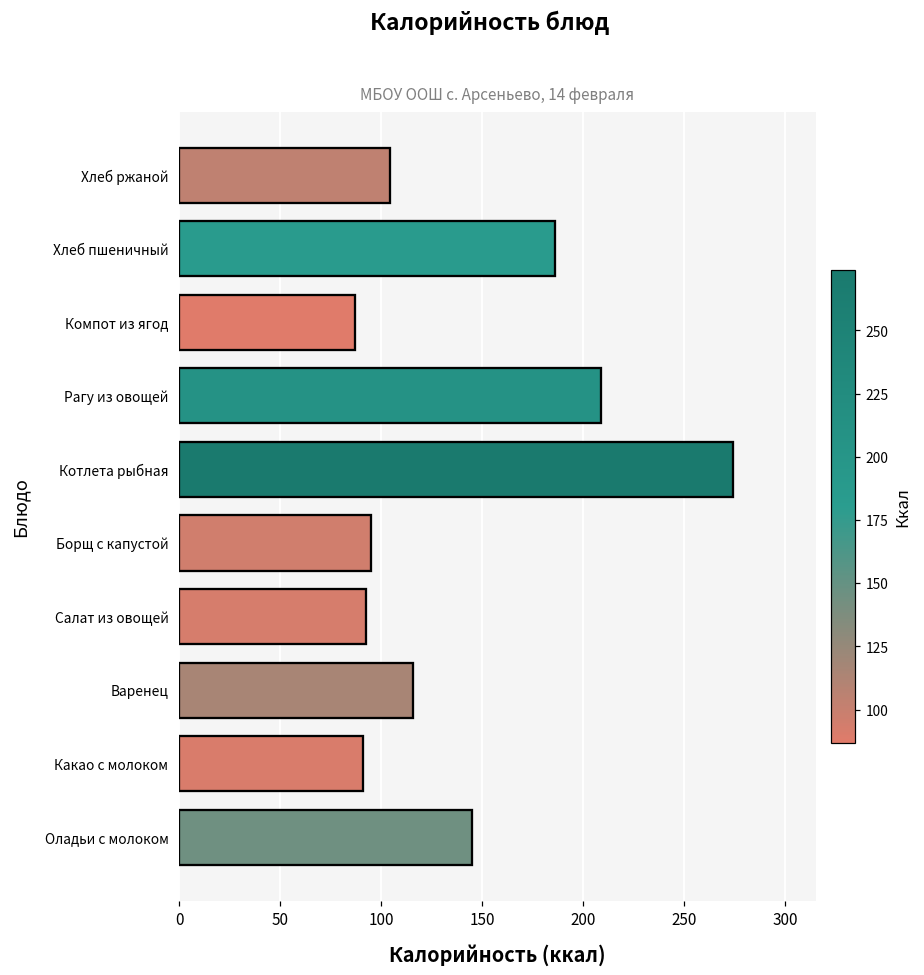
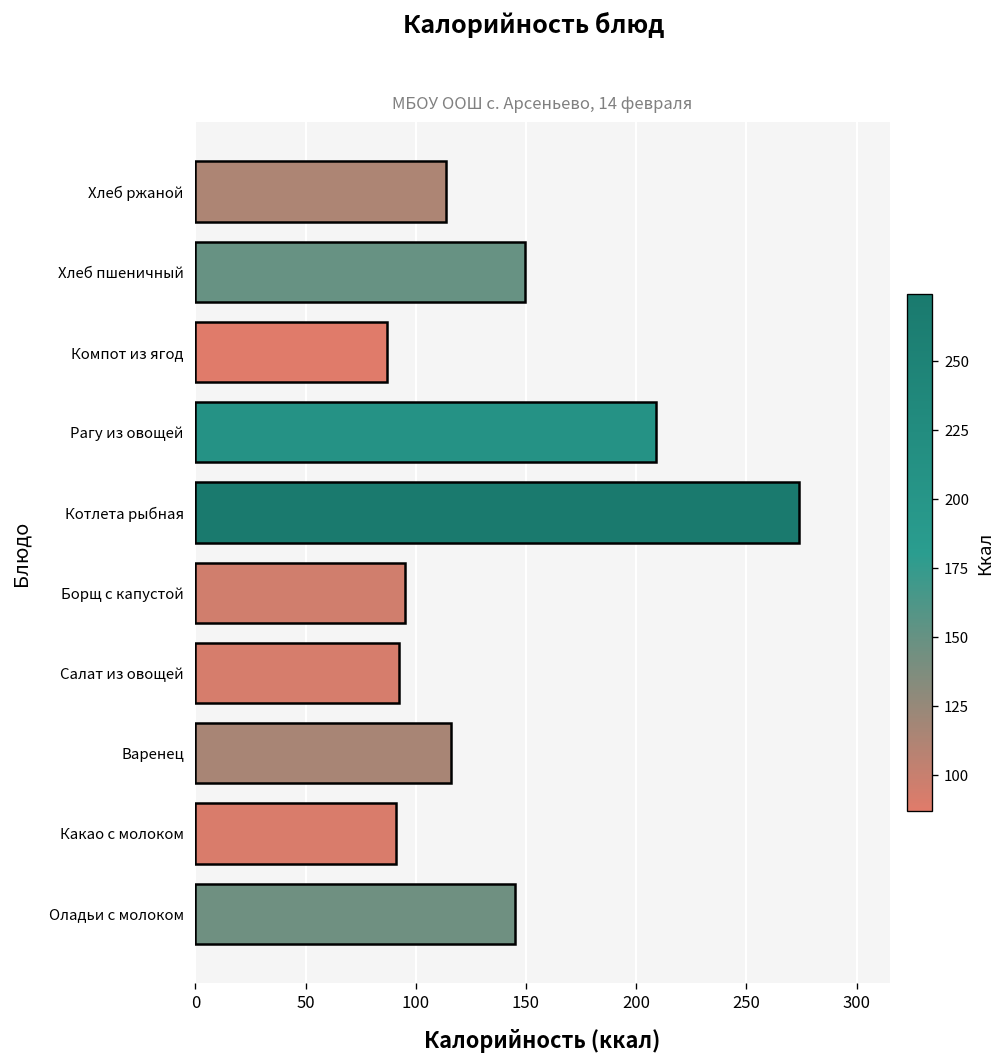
Хлеб ржаной: 104 -> 114
Хлеб пшеничный: 186 -> 150
